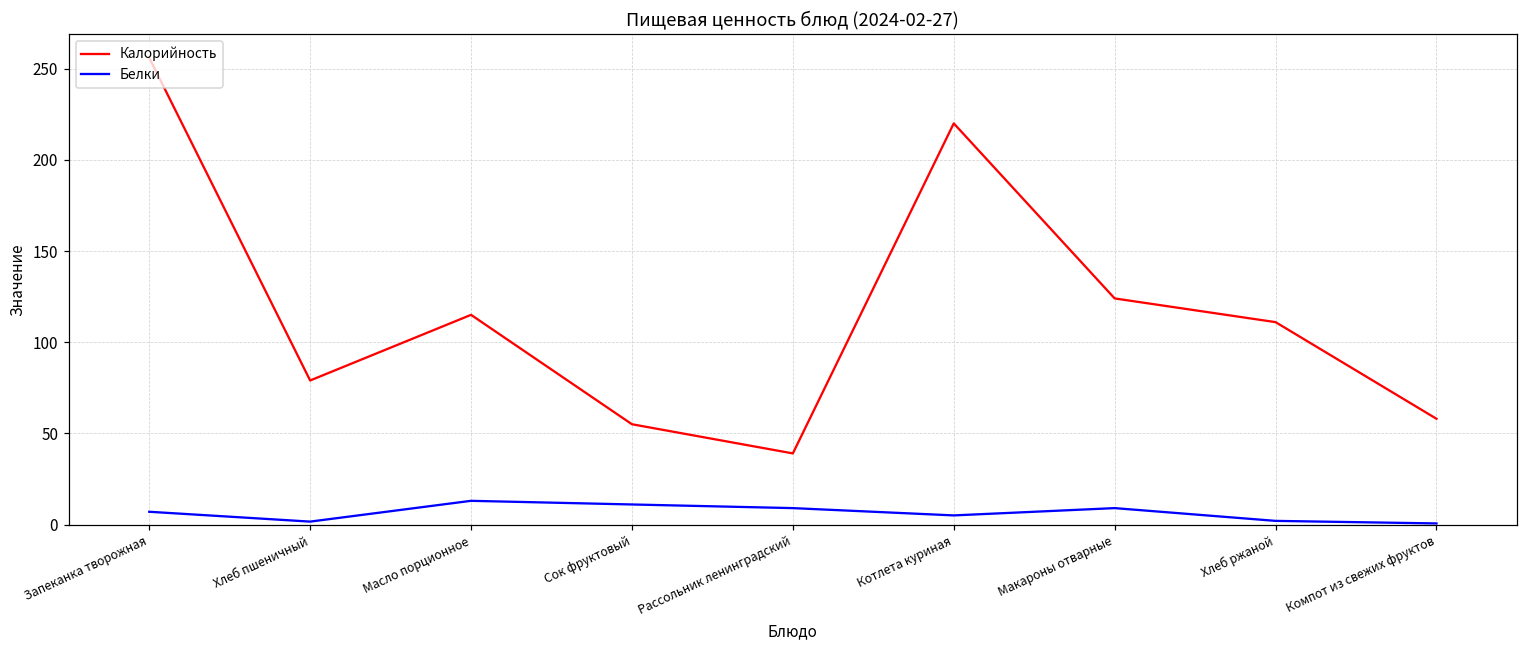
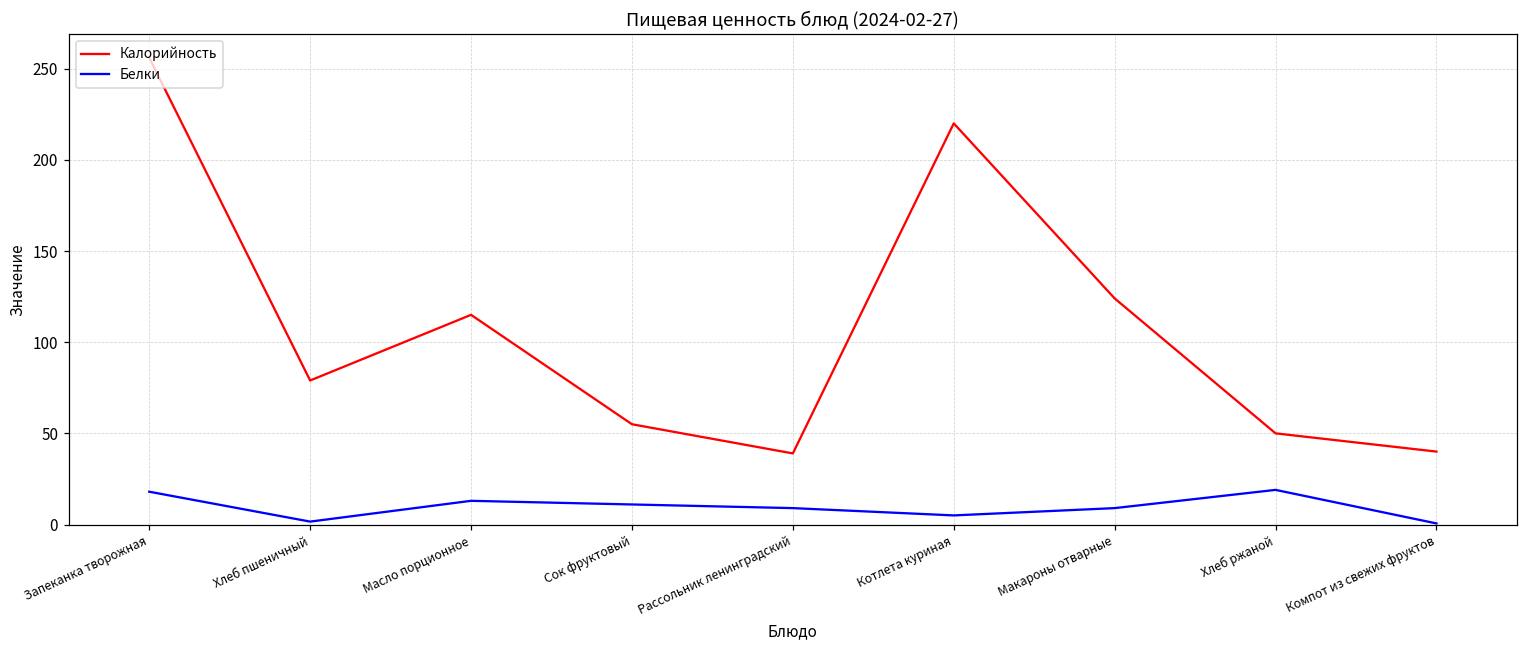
Белки, Запеканка творожная: 7 -> 18
Калорийность, Хлеб ржаной: 111 -> 50
Белки, Хлеб ржаной: 2 -> 19
Калорийность, Компот из свежих фруктов: 58 -> 40
